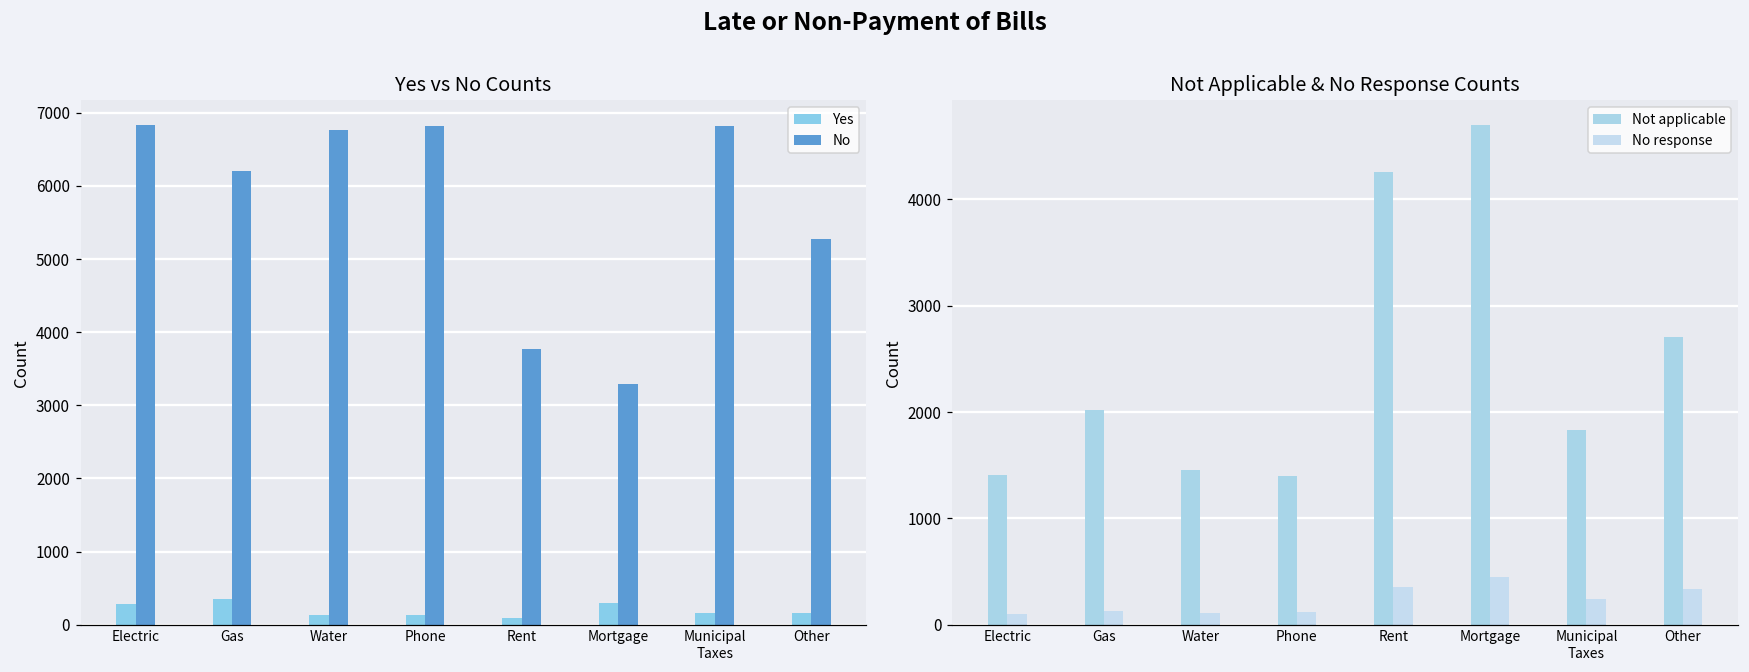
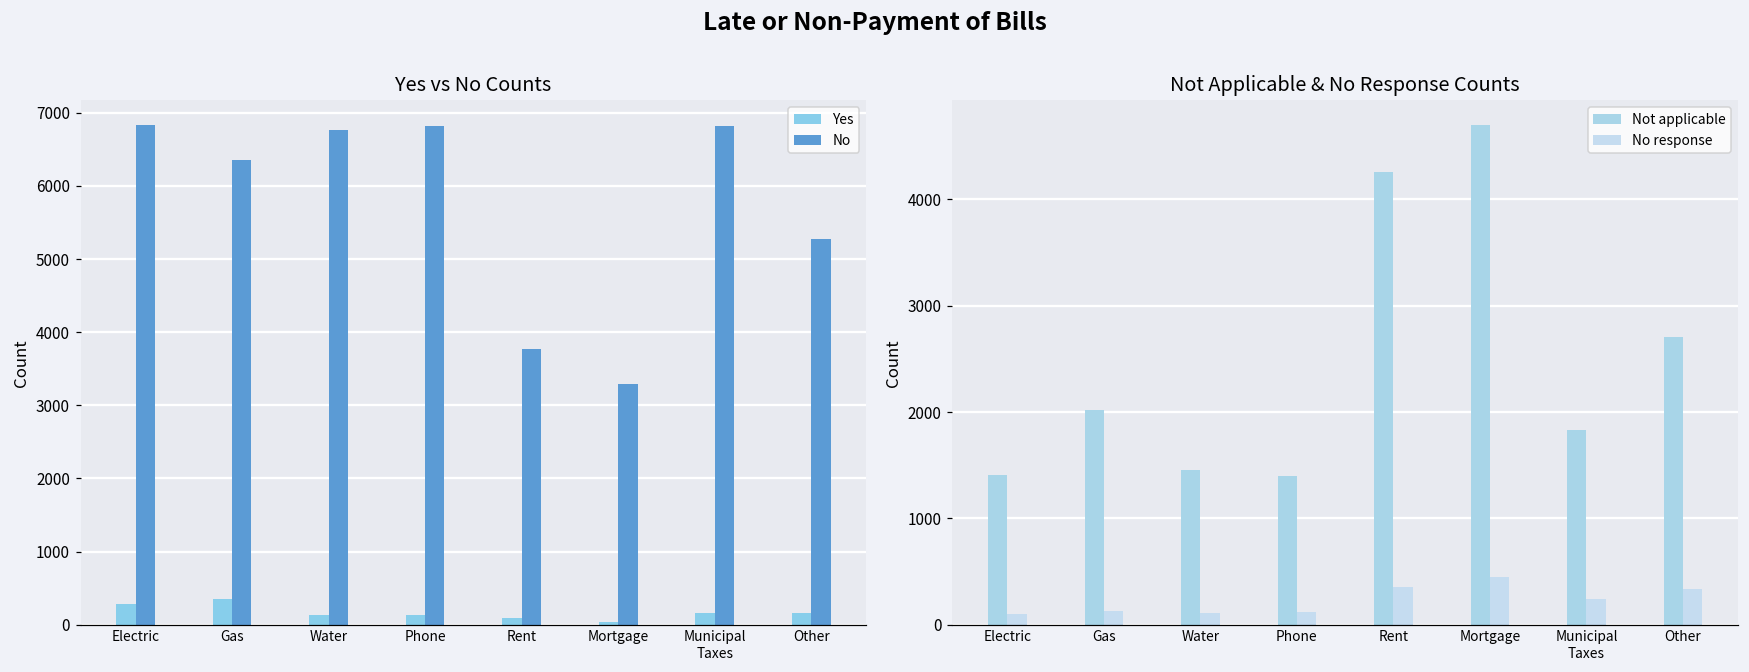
Yes vs No Counts, No, Gas: 6200 -> 6400
Yes vs No Counts, Yes, Mortgage: 300 -> 0
